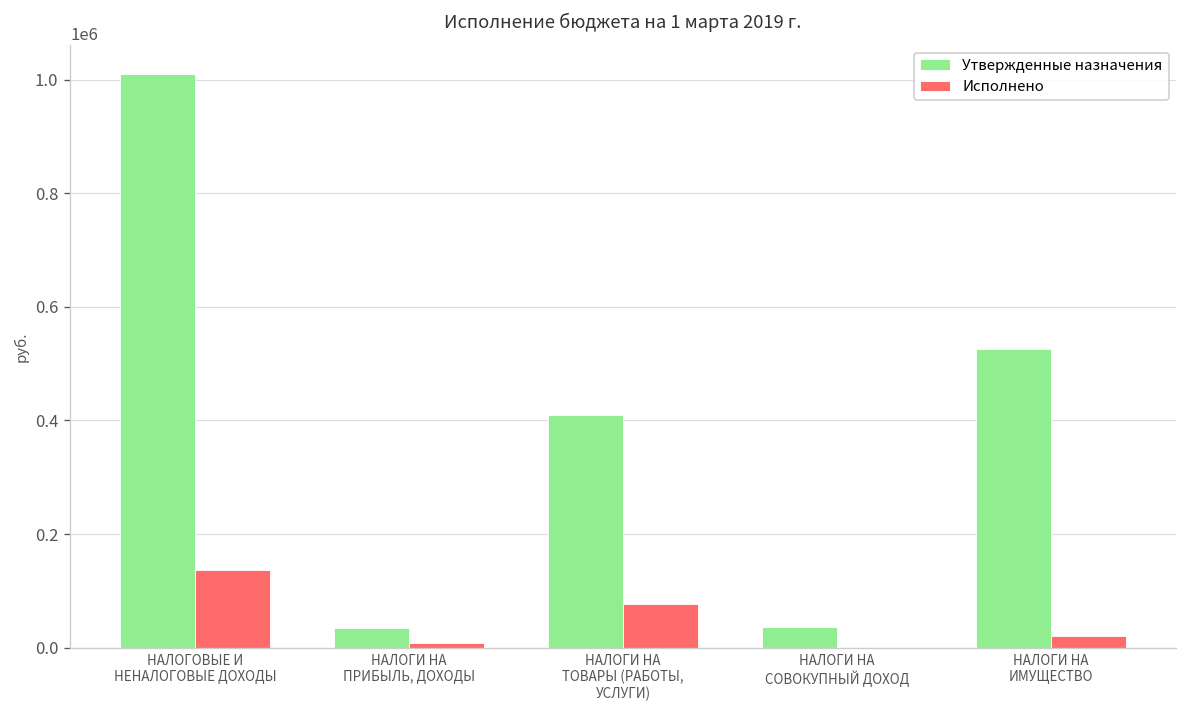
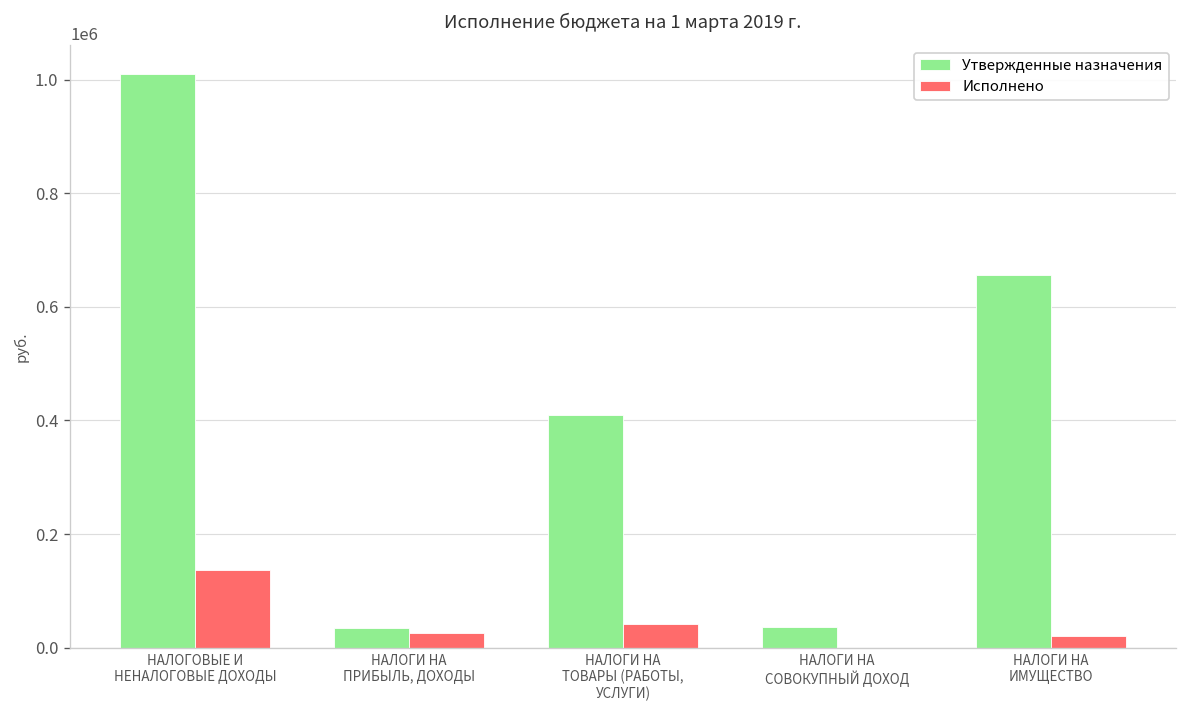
Исполнено, НАЛОГИ НА ПРИБЫЛЬ, ДОХОДЫ: 10000 -> 30000
Исполнено, НАЛОГИ НА ТОВАРЫ (РАБОТЫ, УСЛУГИ): 80000 -> 40000
Утвержденные назначения, НАЛОГИ НА ИМУЩЕСТВО: 530000 -> 660000
